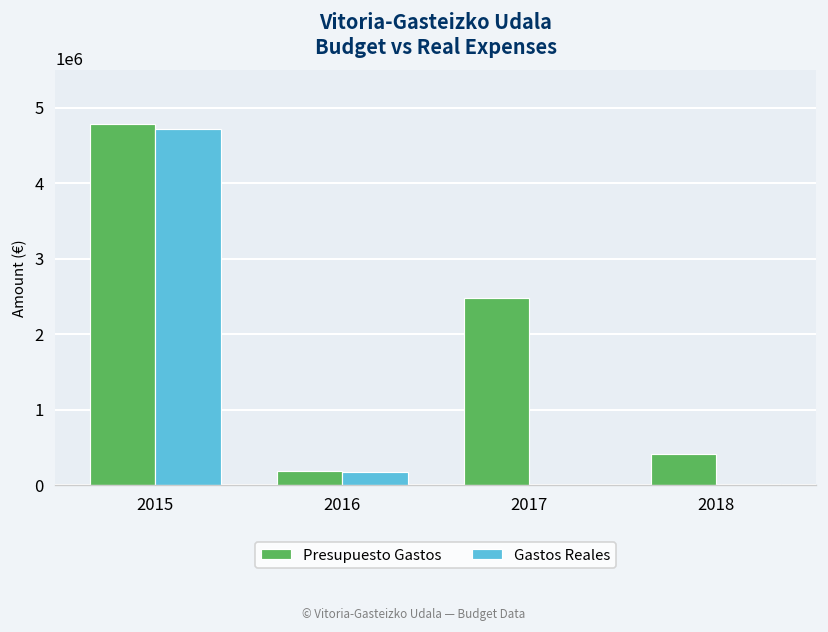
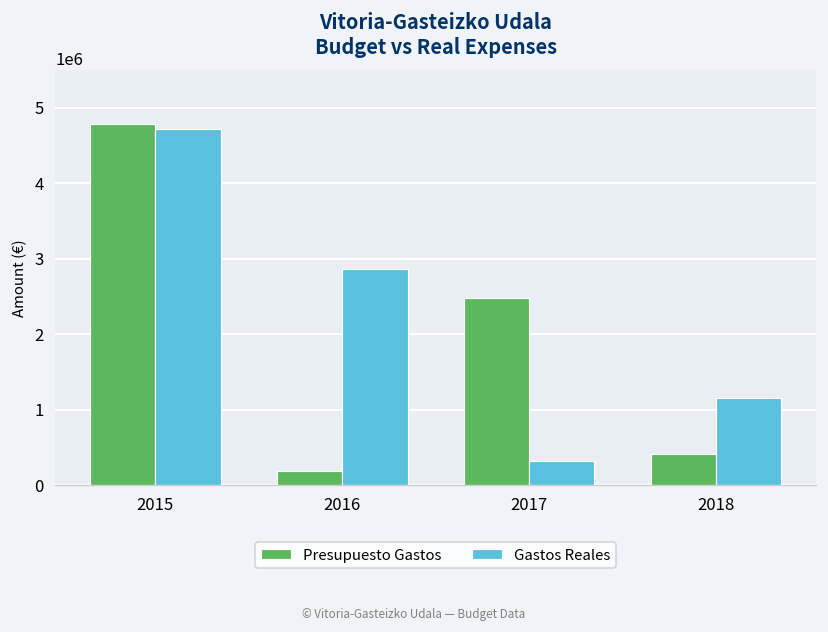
Gastos Reales, 2016: 200000 -> 2900000
Gastos Reales, 2017: 0 -> 300000
Gastos Reales, 2018: 0 -> 1100000
